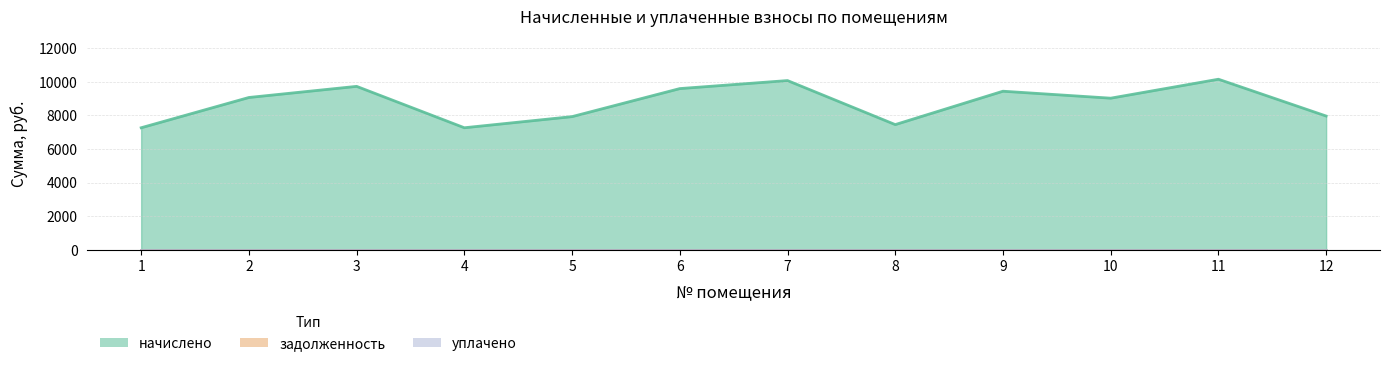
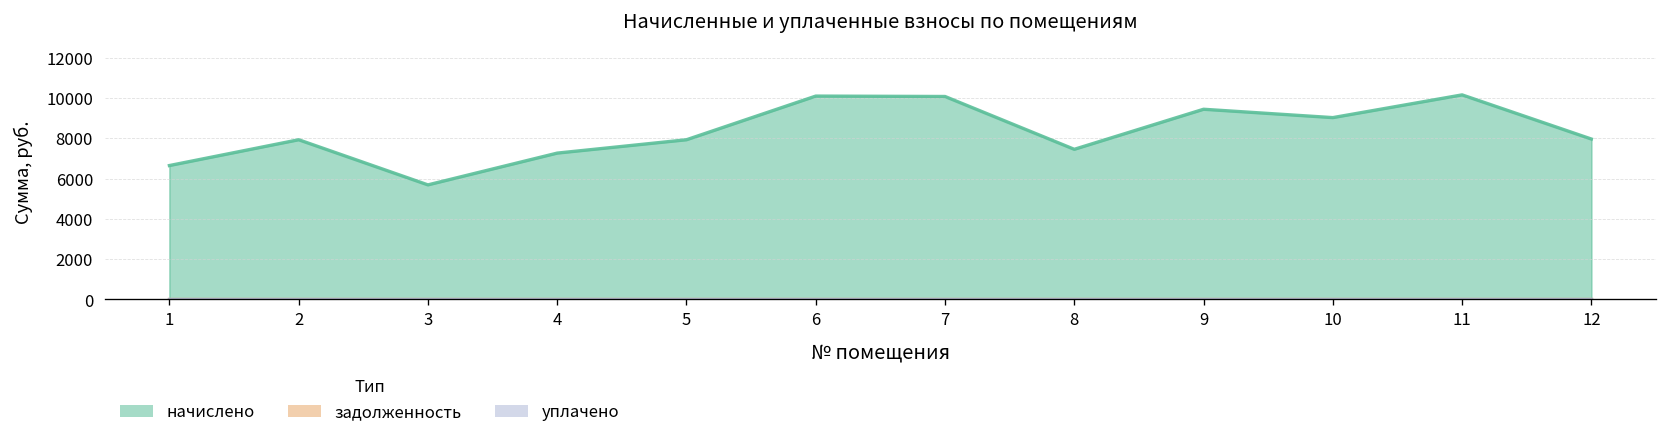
начислено, 1: 7300 -> 6600
начислено, 2: 9100 -> 7900
начислено, 3: 9700 -> 5700
начислено, 6: 9600 -> 10100
